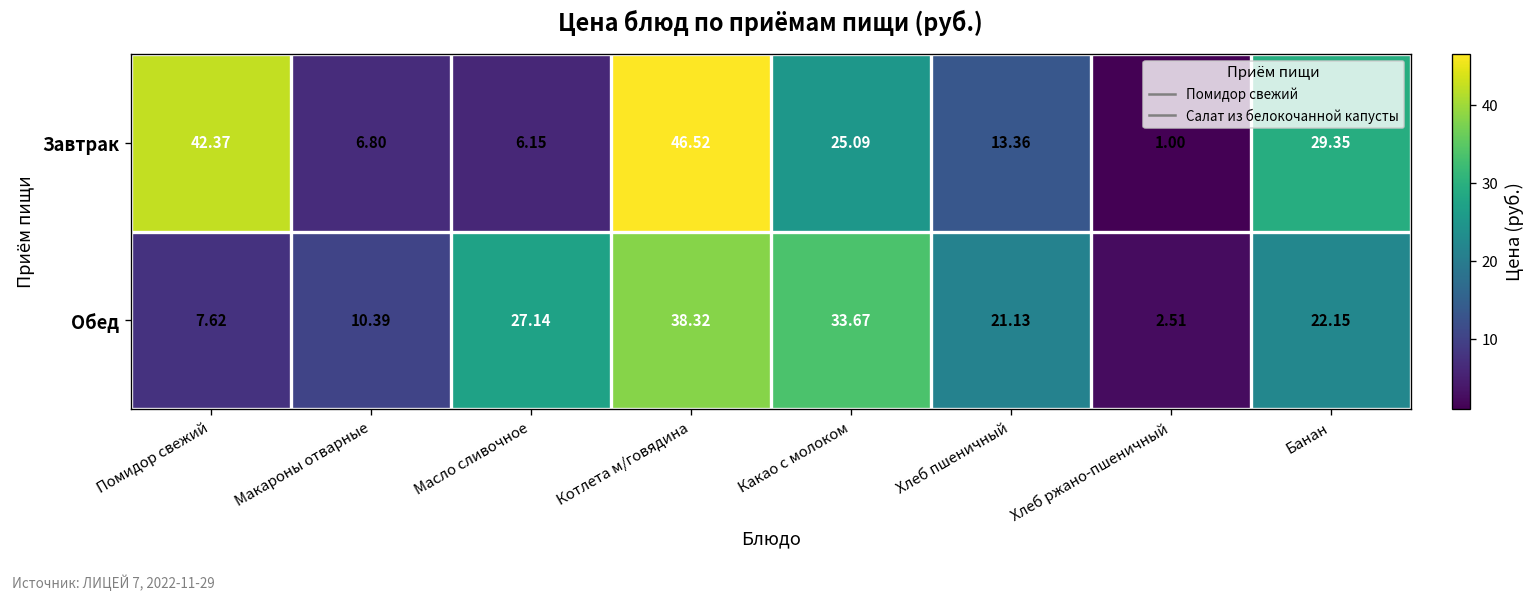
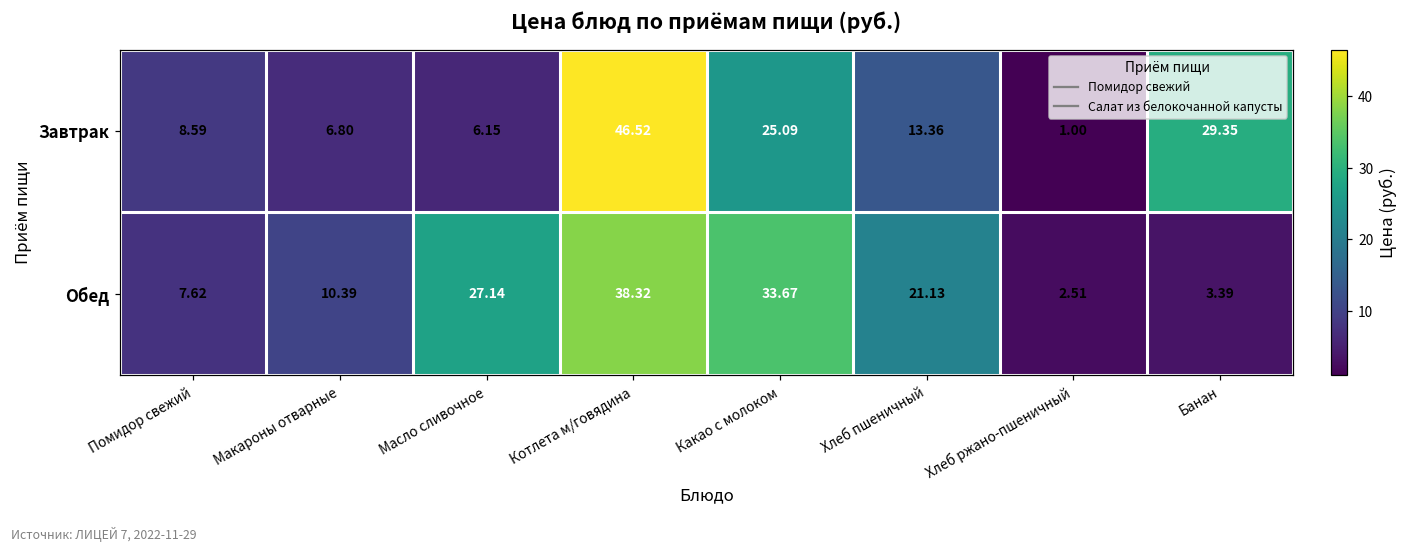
Завтрак, Помидор свежий: 42.37 -> 8.59
Обед, Банан: 22.15 -> 3.39
